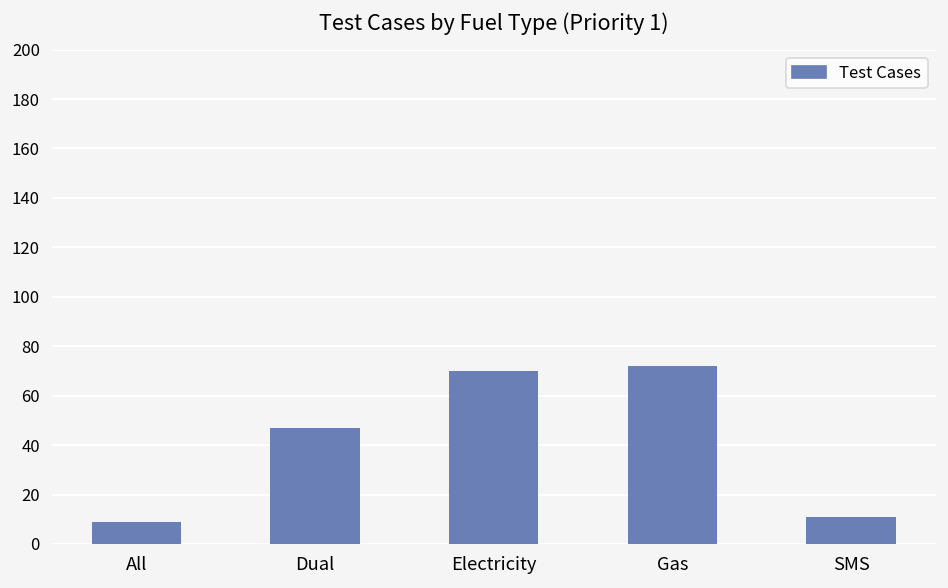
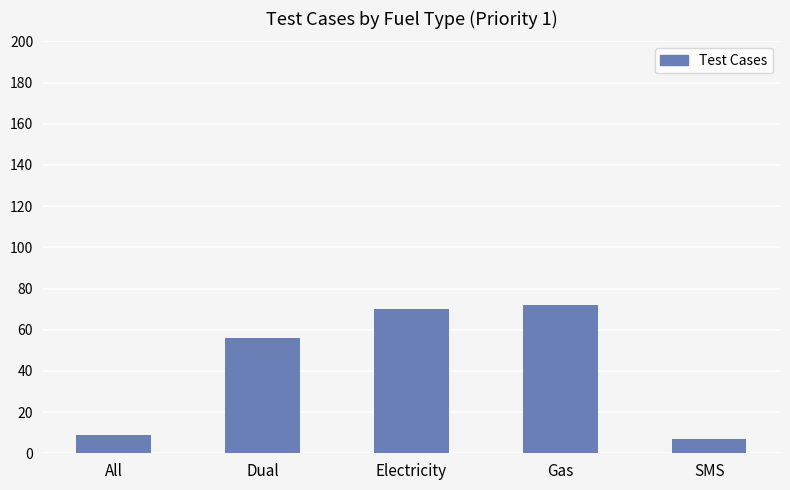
Dual: 47 -> 56
SMS: 11 -> 7
